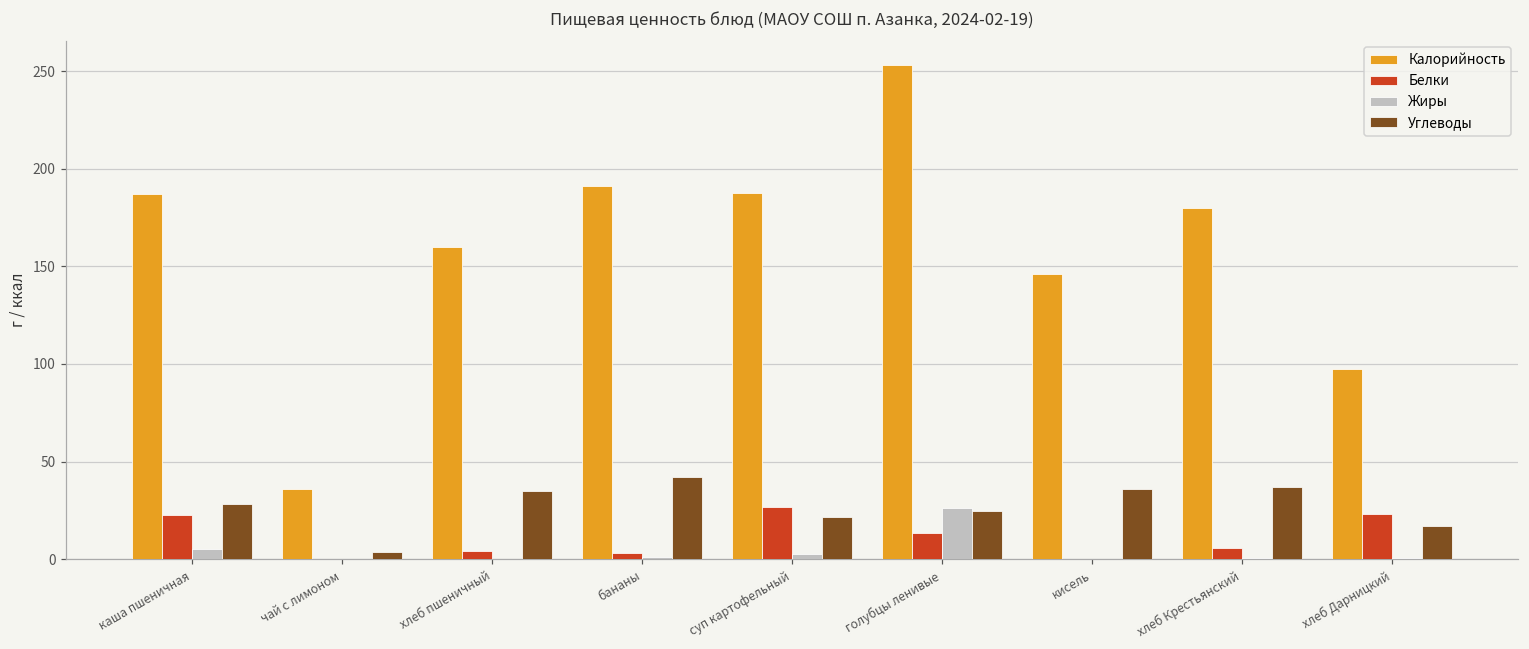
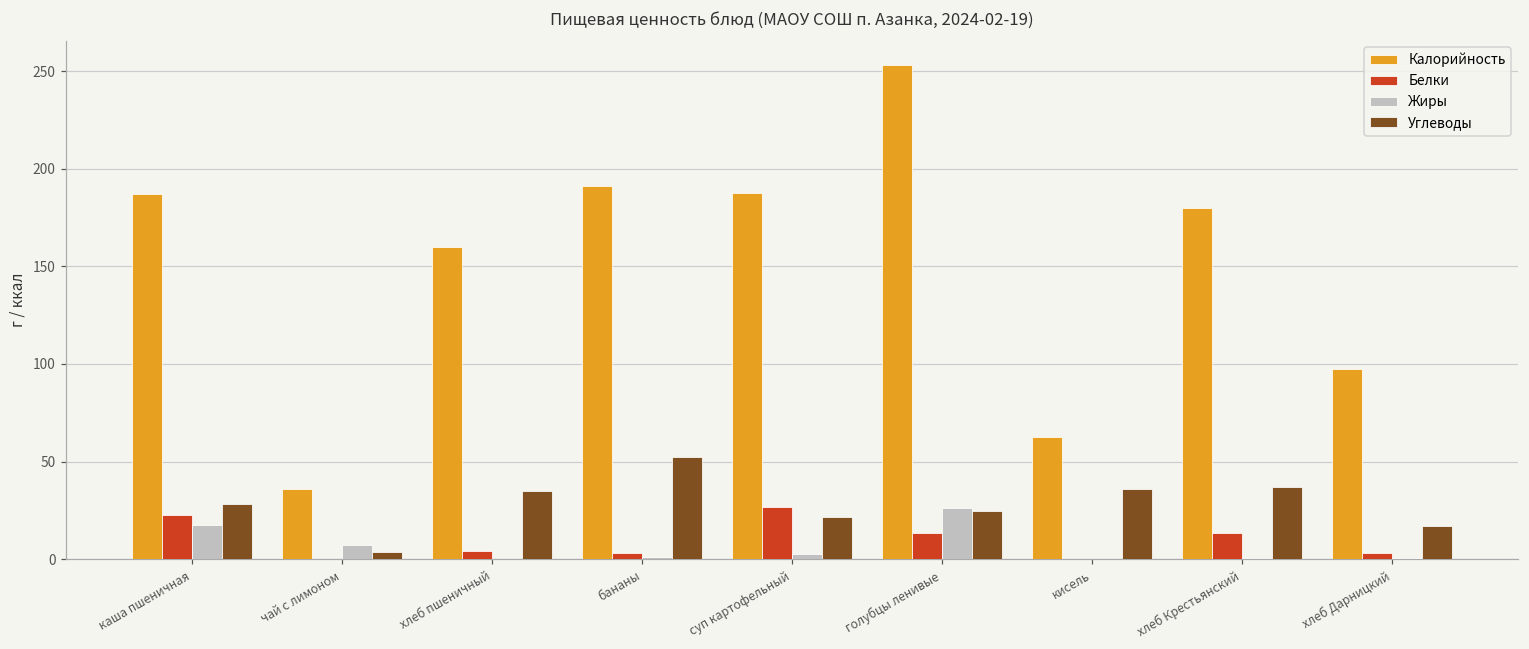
Жиры, каша пшеничная: 5 -> 18
Жиры, чай с лимоном: 0 -> 7
Углеводы, бананы: 42 -> 52
Калорийность, кисель: 146 -> 63
Белки, хлеб Крестьянский: 6 -> 13
Белки, хлеб Дарницкий: 23 -> 3
